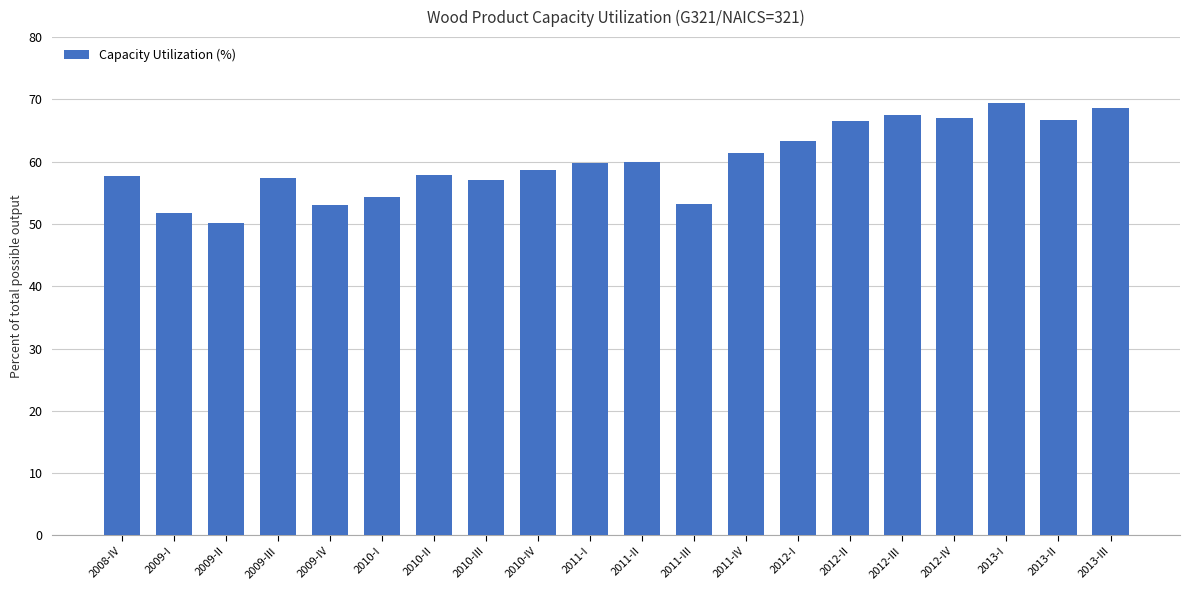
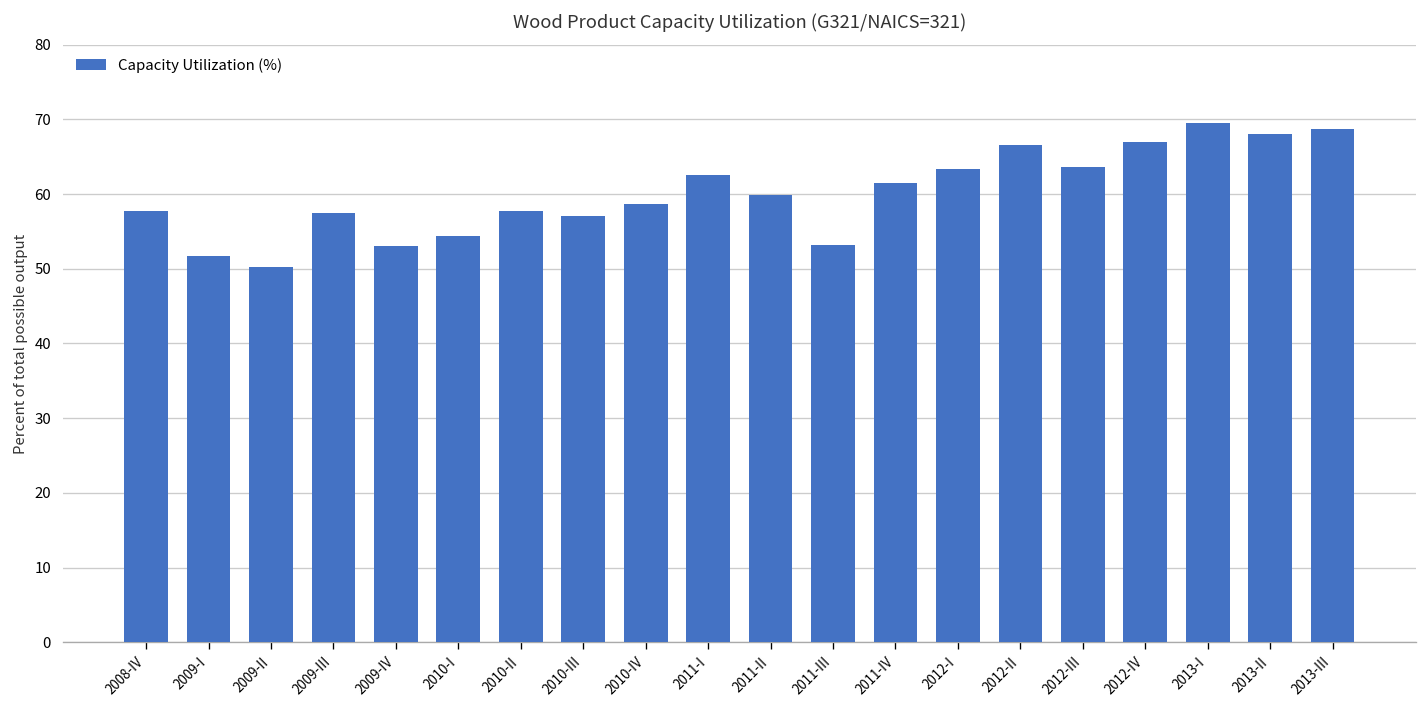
2011-I: 60 -> 63
2012-III: 67 -> 64
2013-II: 67 -> 68
